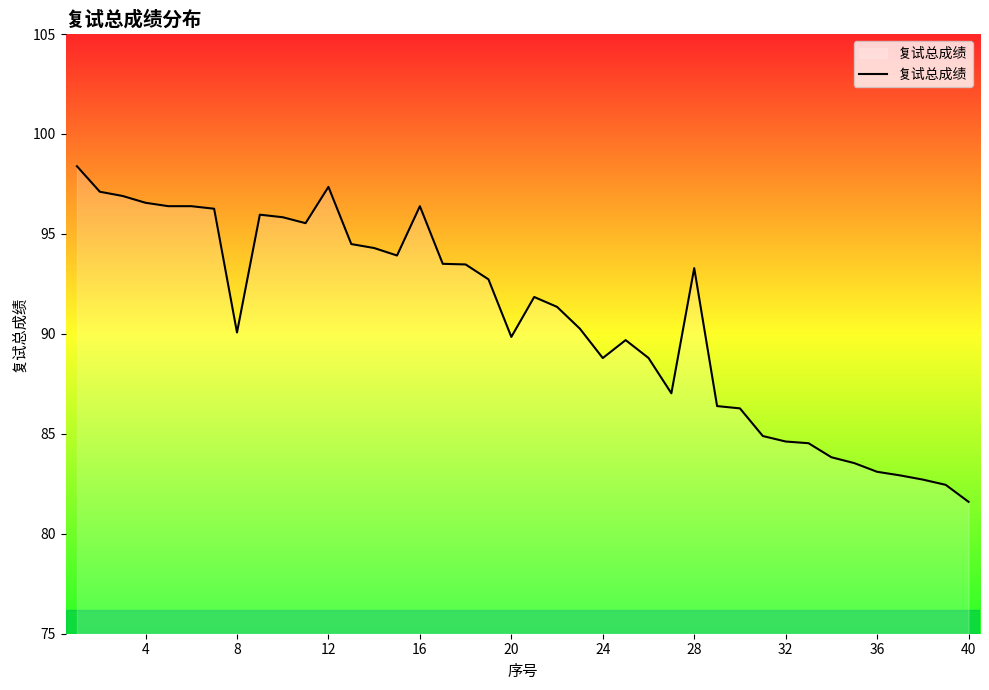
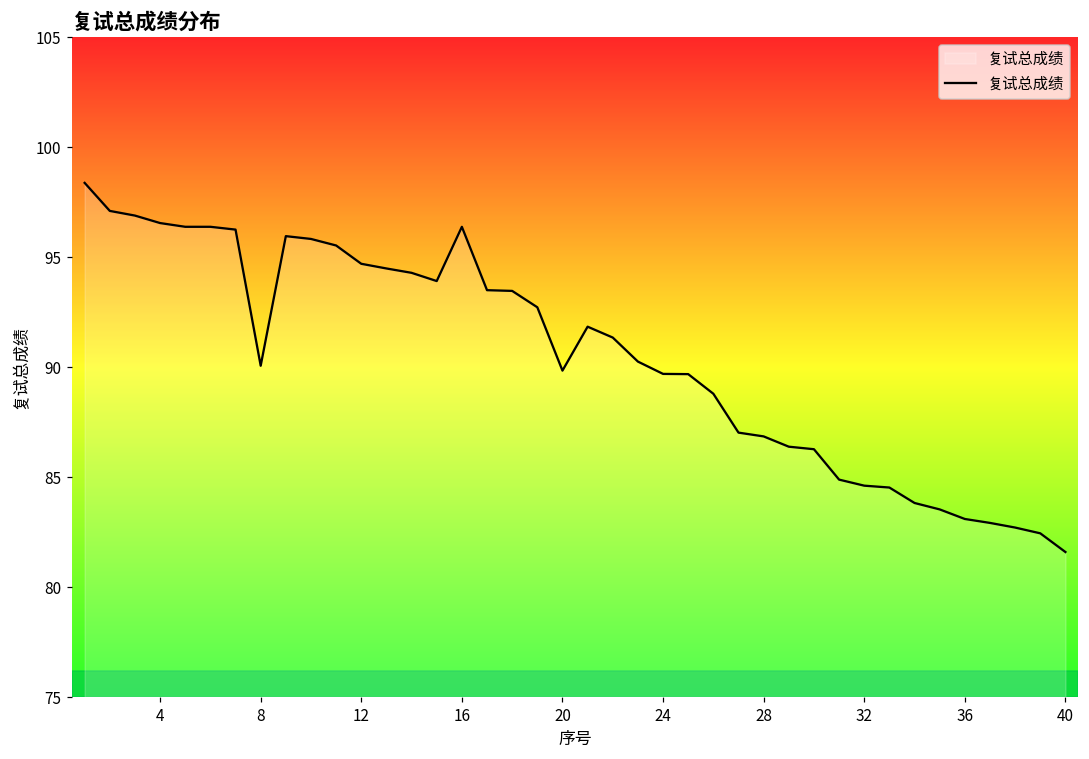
12: 97.4 -> 94.7
24: 88.8 -> 89.7
28: 93.3 -> 86.9
